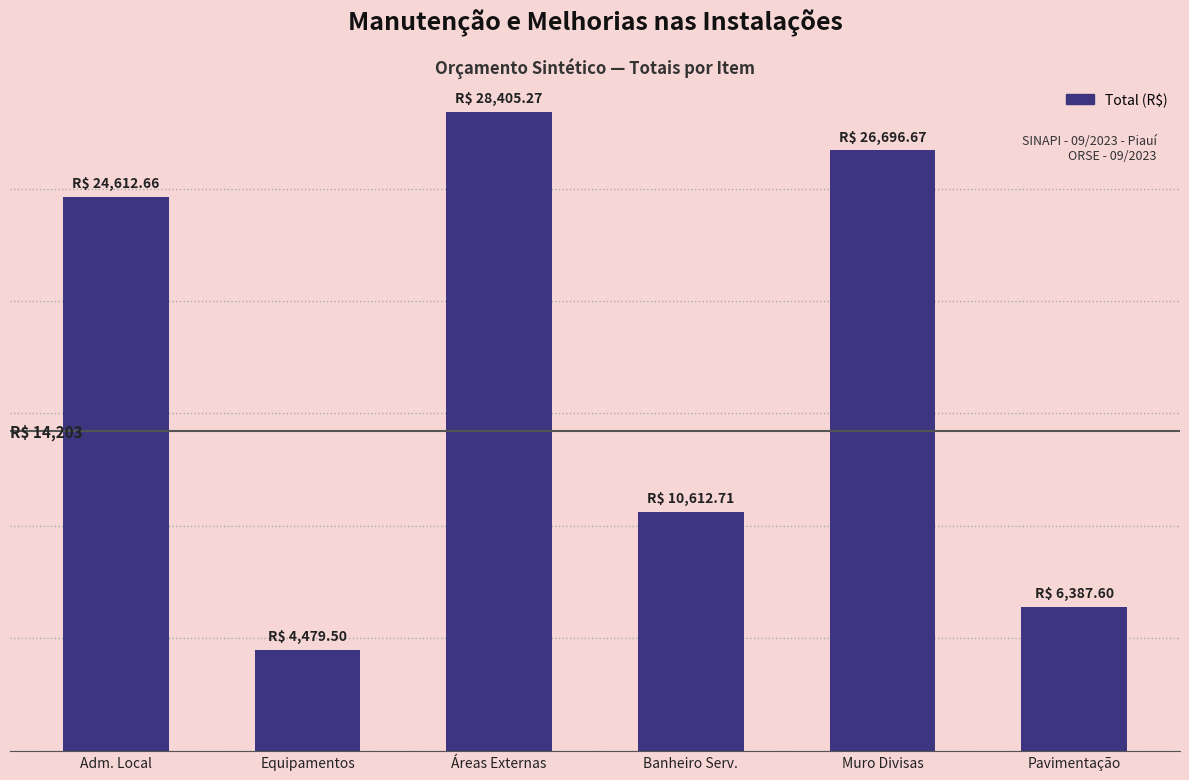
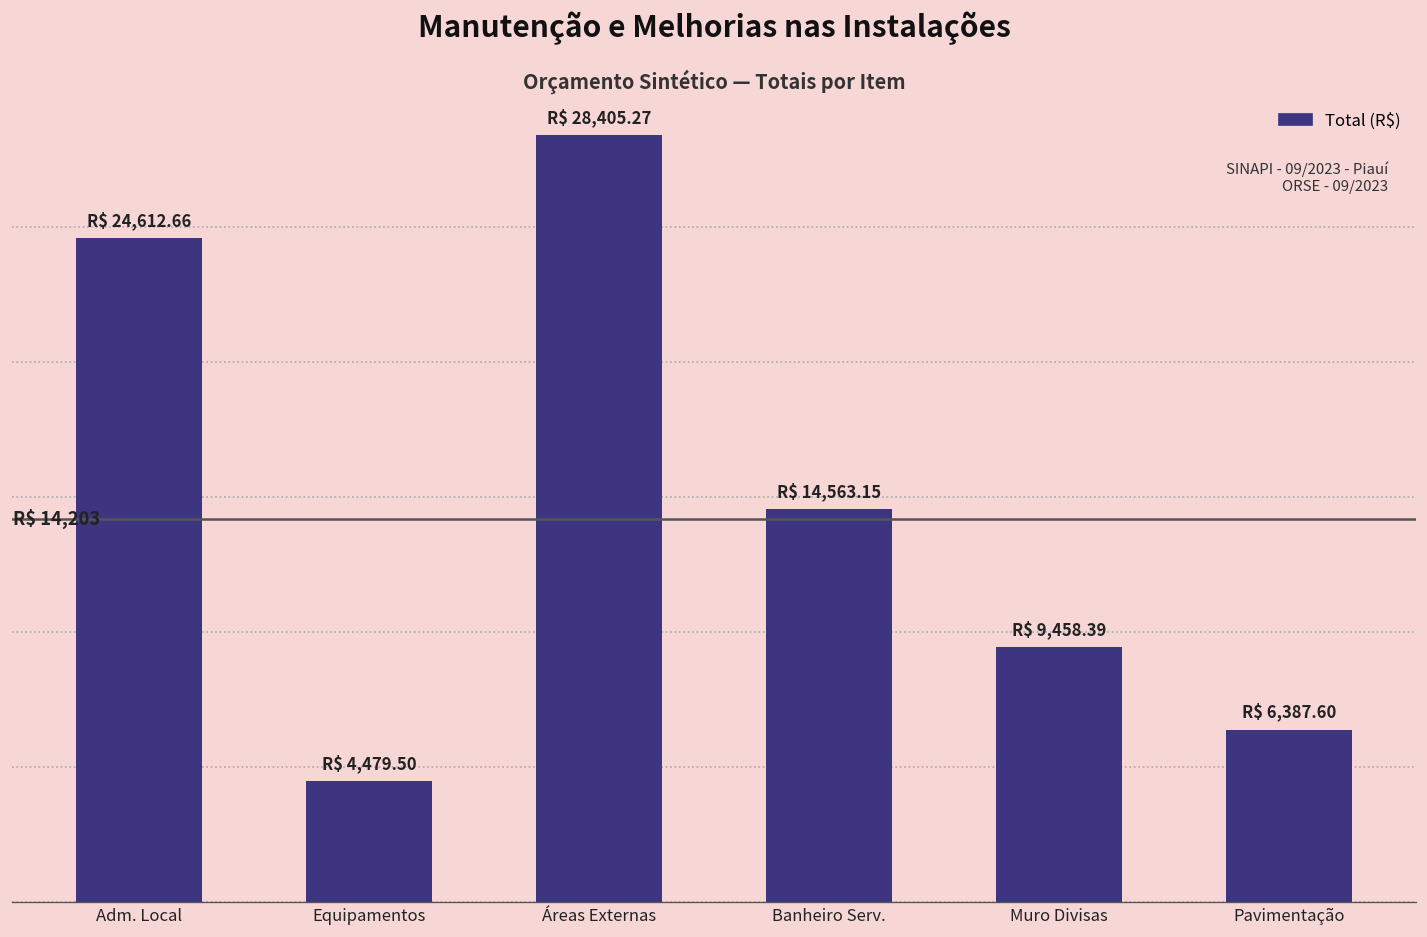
Banheiro Serv.: 10,612.71 -> 14,563.15
Muro Divisas: 26,696.67 -> 9,458.39
